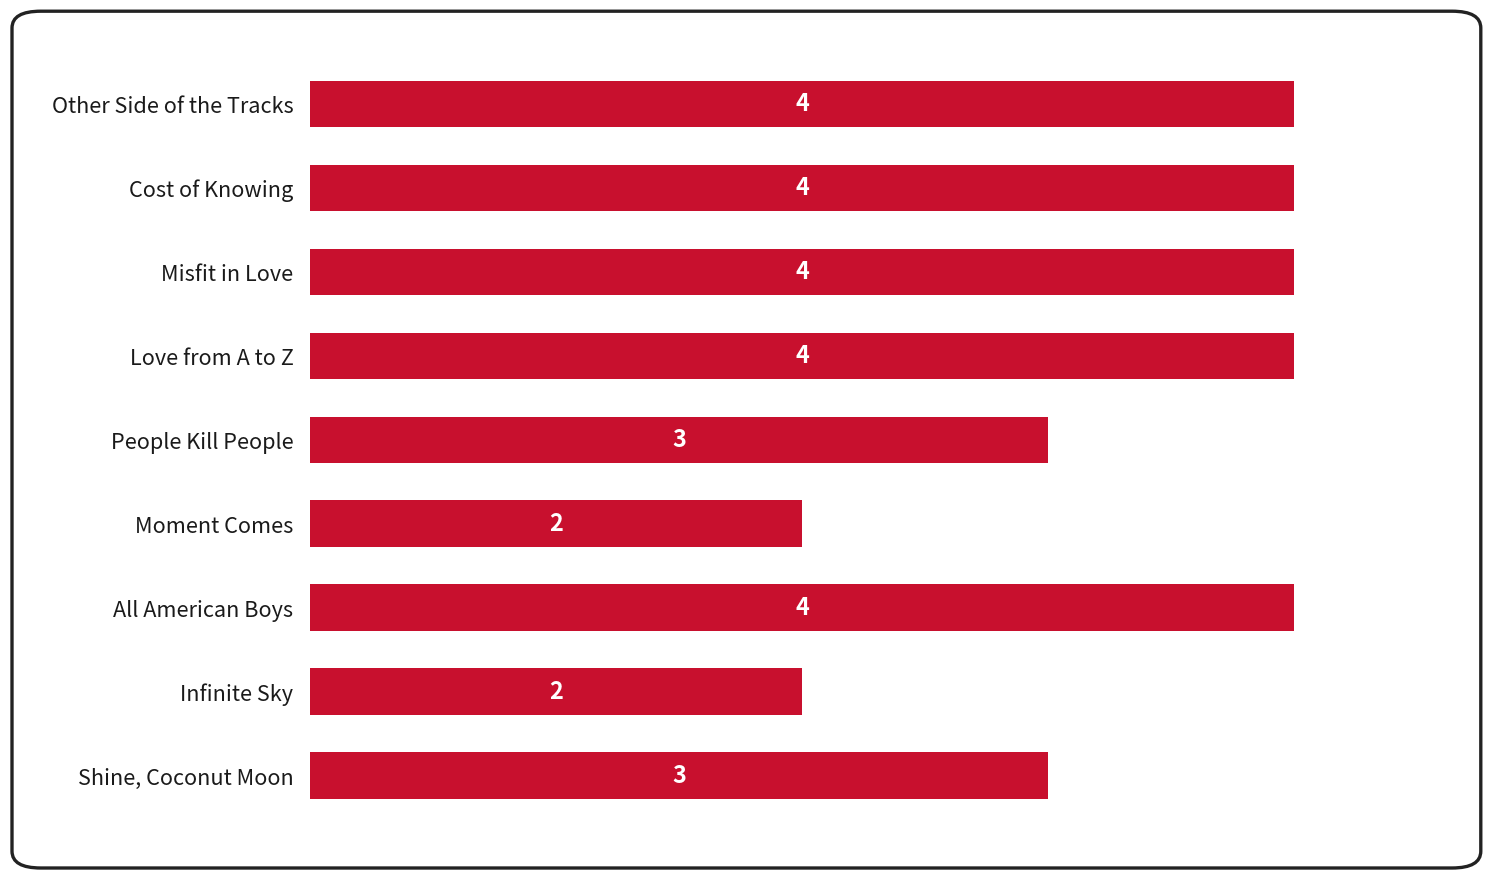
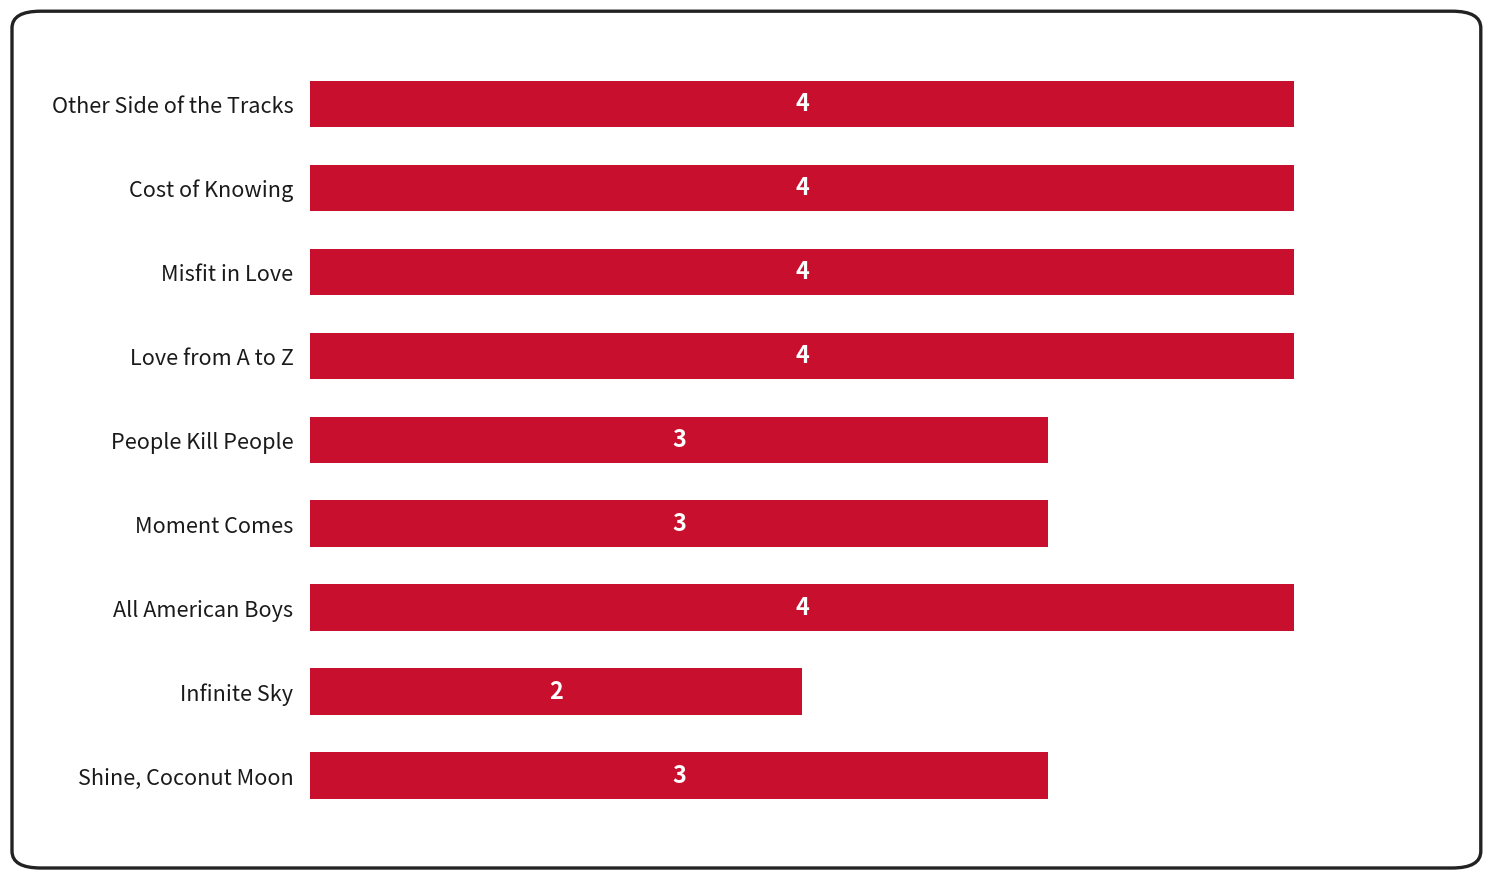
Moment Comes: 2 -> 3
